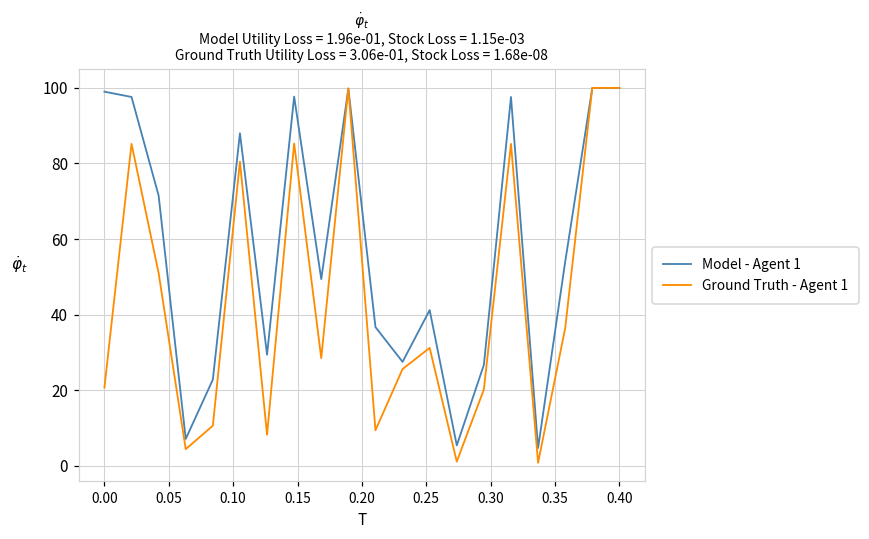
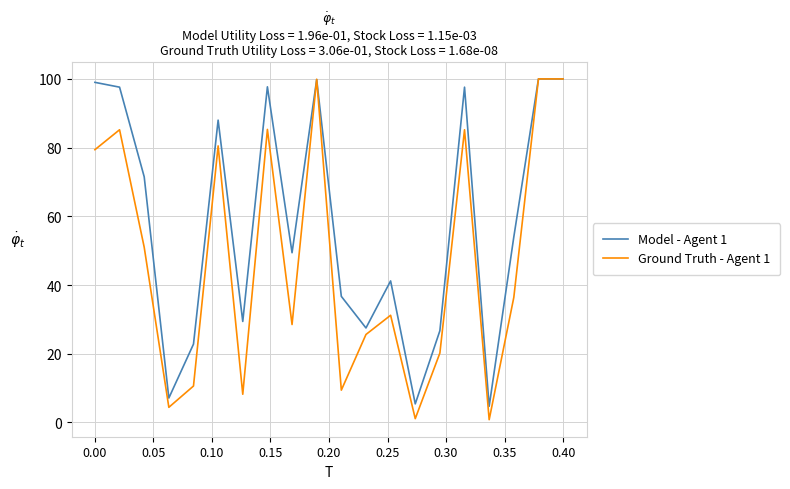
Ground Truth - Agent 1, 0.00: 21 -> 79
